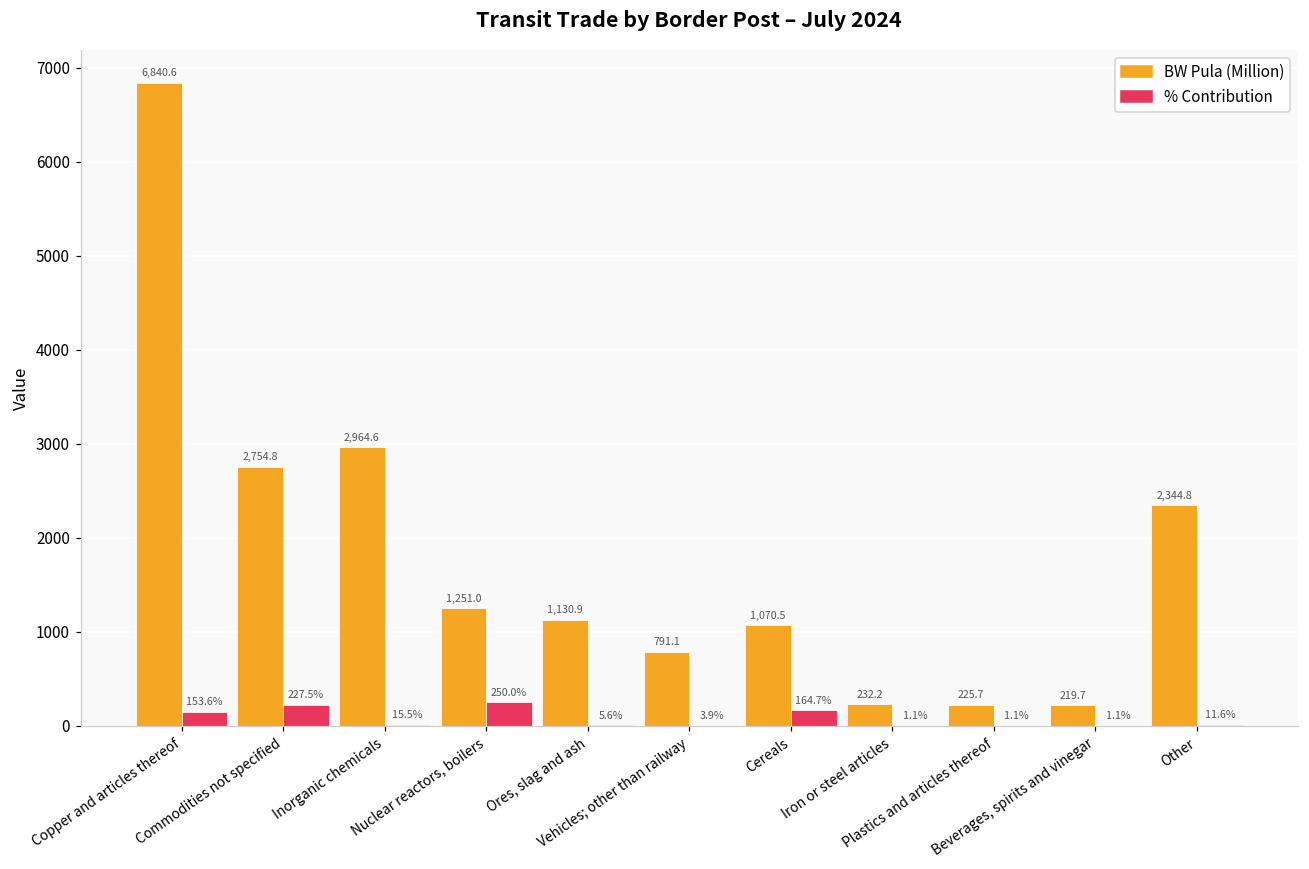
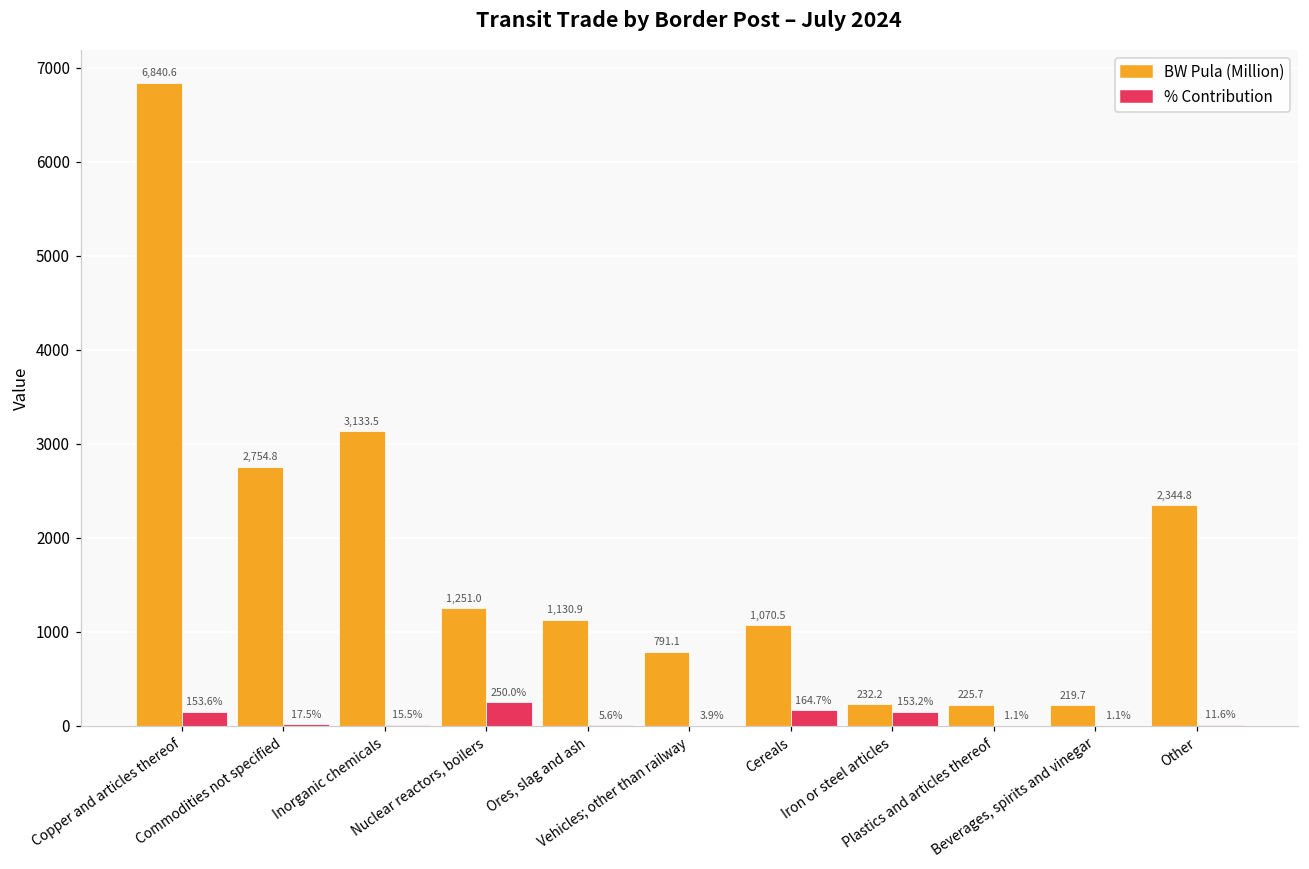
% Contribution, Commodities not specified: 227.5% -> 17.5%
BW Pula (Million), Inorganic chemicals: 2,964.6 -> 3,133.5
% Contribution, Iron or steel articles: 1.1% -> 153.2%
